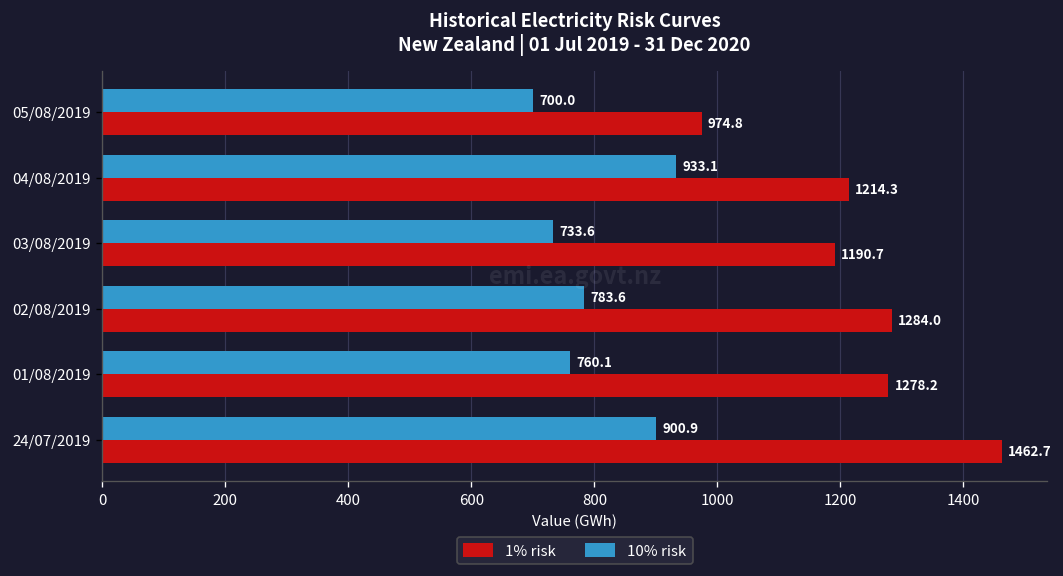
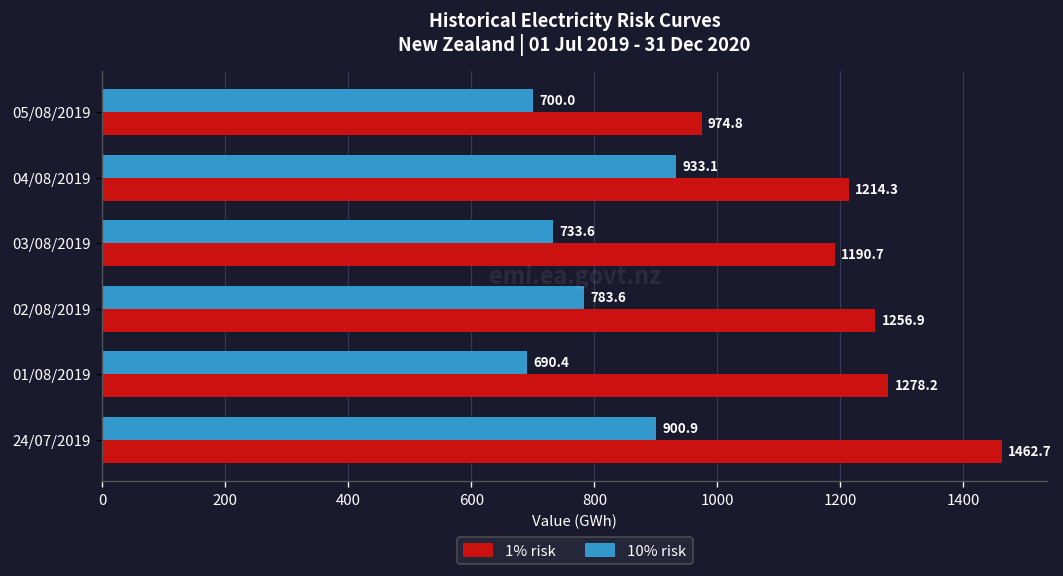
1% risk, 02/08/2019: 1284.0 -> 1256.9
10% risk, 01/08/2019: 760.1 -> 690.4
